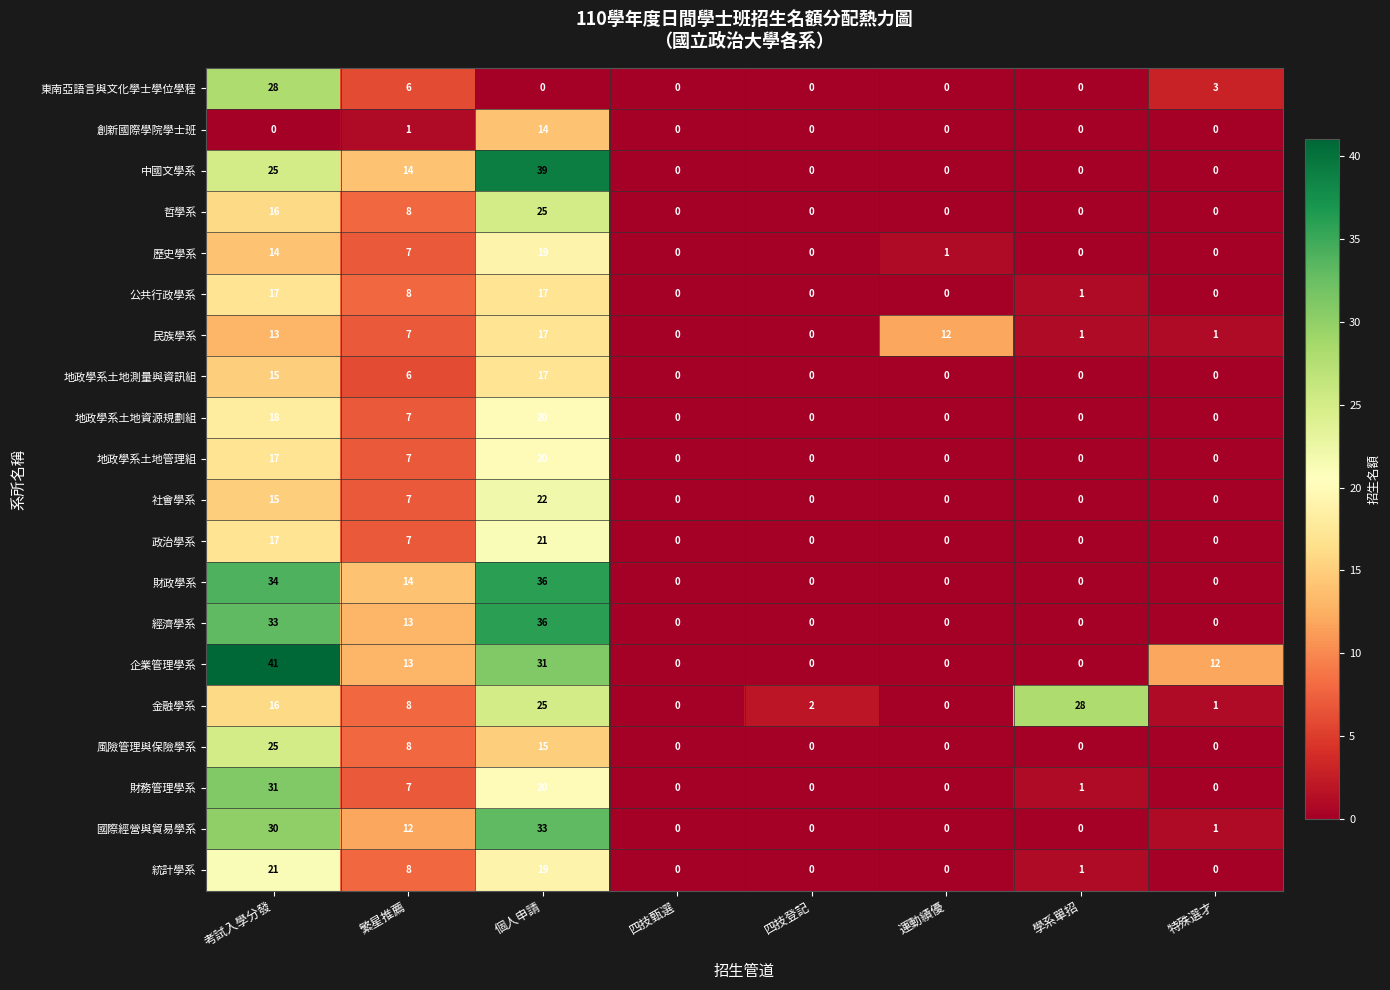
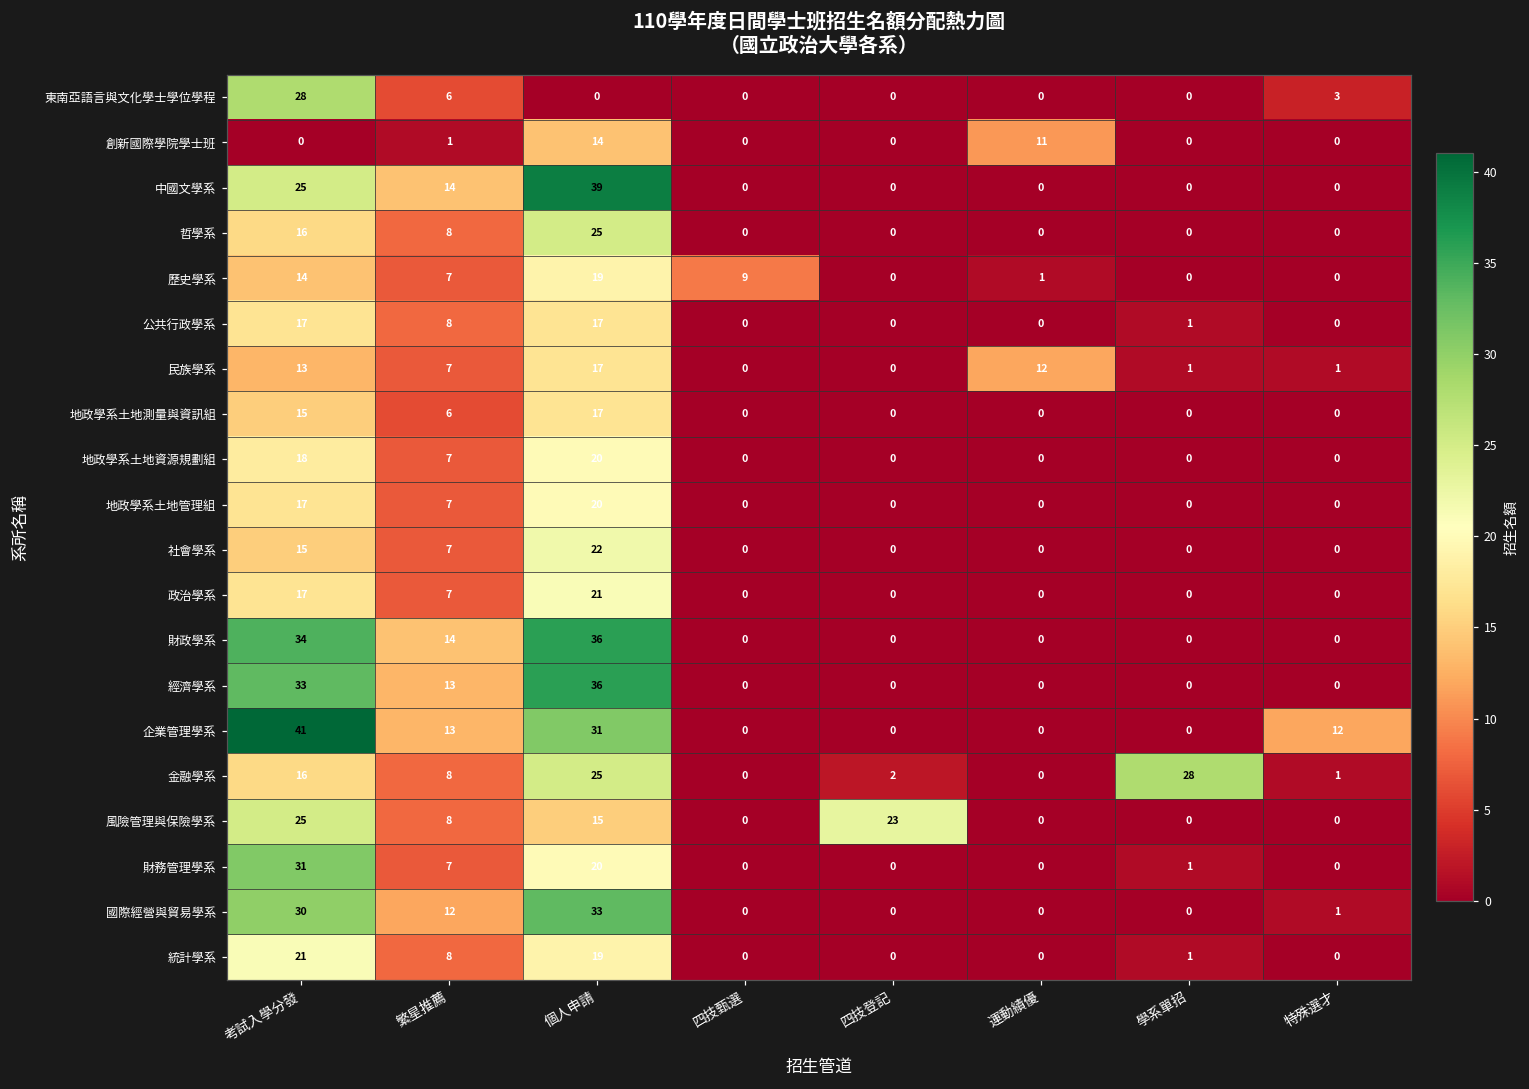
創新國際學院學士班, 運動績優: 0 -> 11
歷史學系, 四技甄選: 0 -> 9
風險管理與保險學系, 四技登記: 0 -> 23
